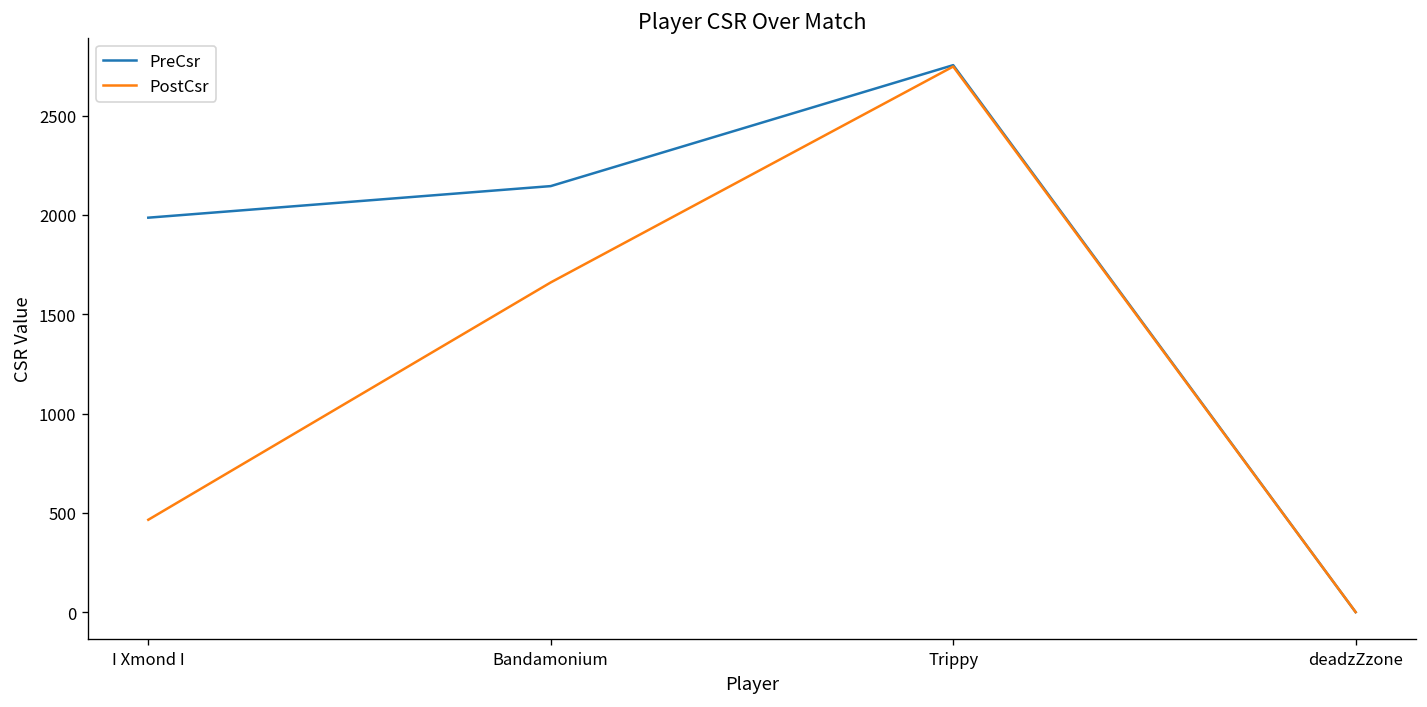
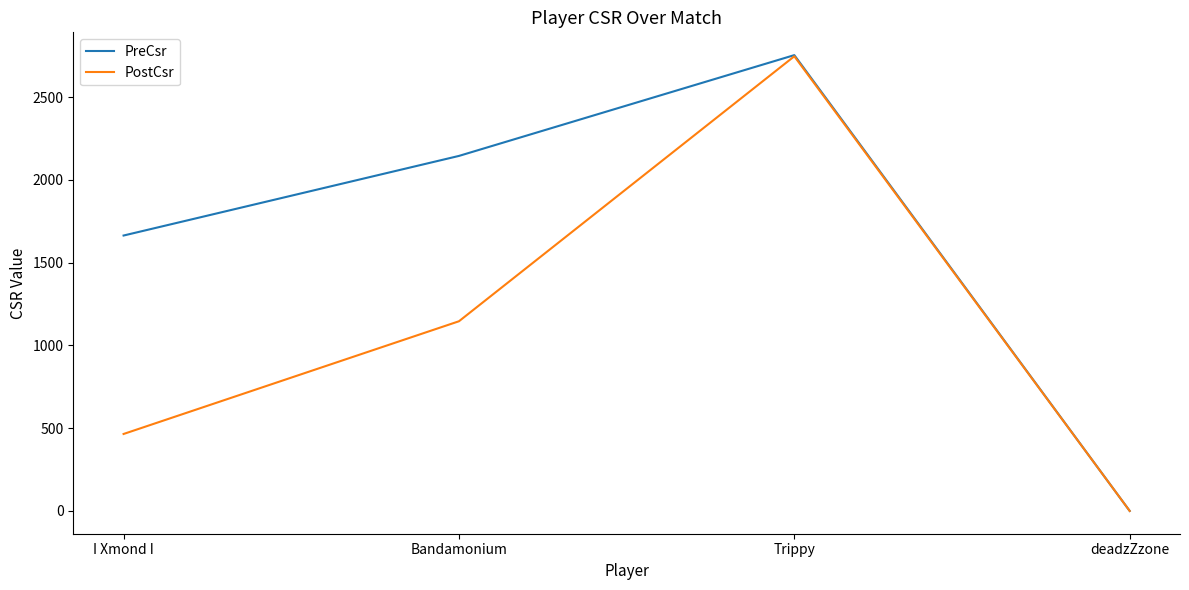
PreCsr, I Xmond I: 1990 -> 1660
PostCsr, Bandamonium: 1660 -> 1150
